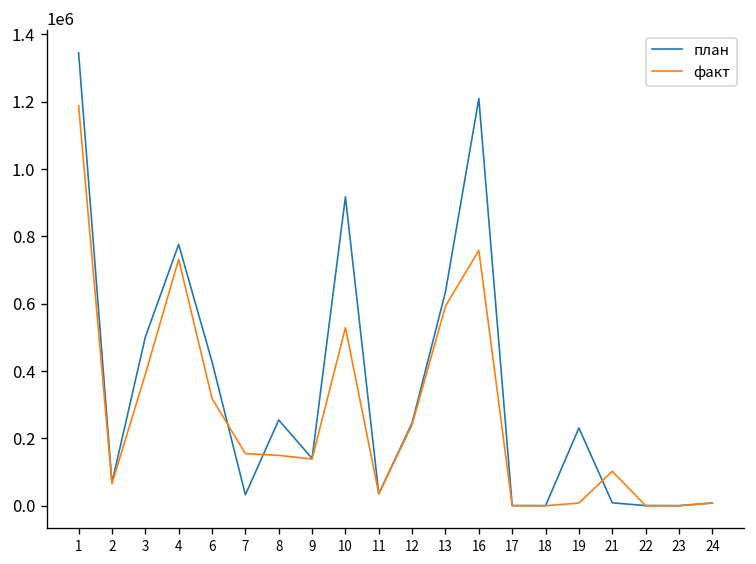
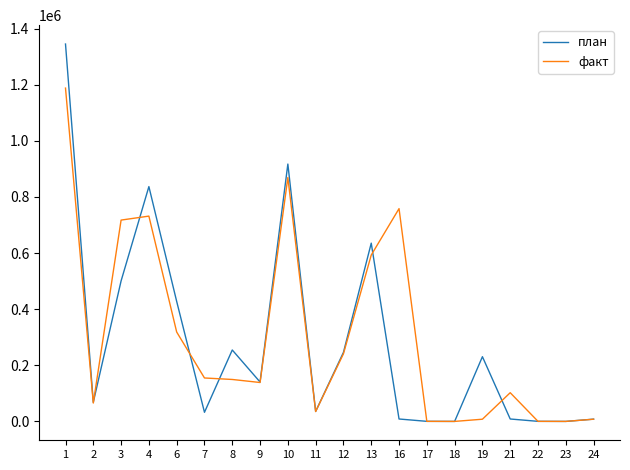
факт, 3: 390000 -> 720000
план, 4: 780000 -> 840000
факт, 10: 530000 -> 870000
план, 16: 1210000 -> 10000
